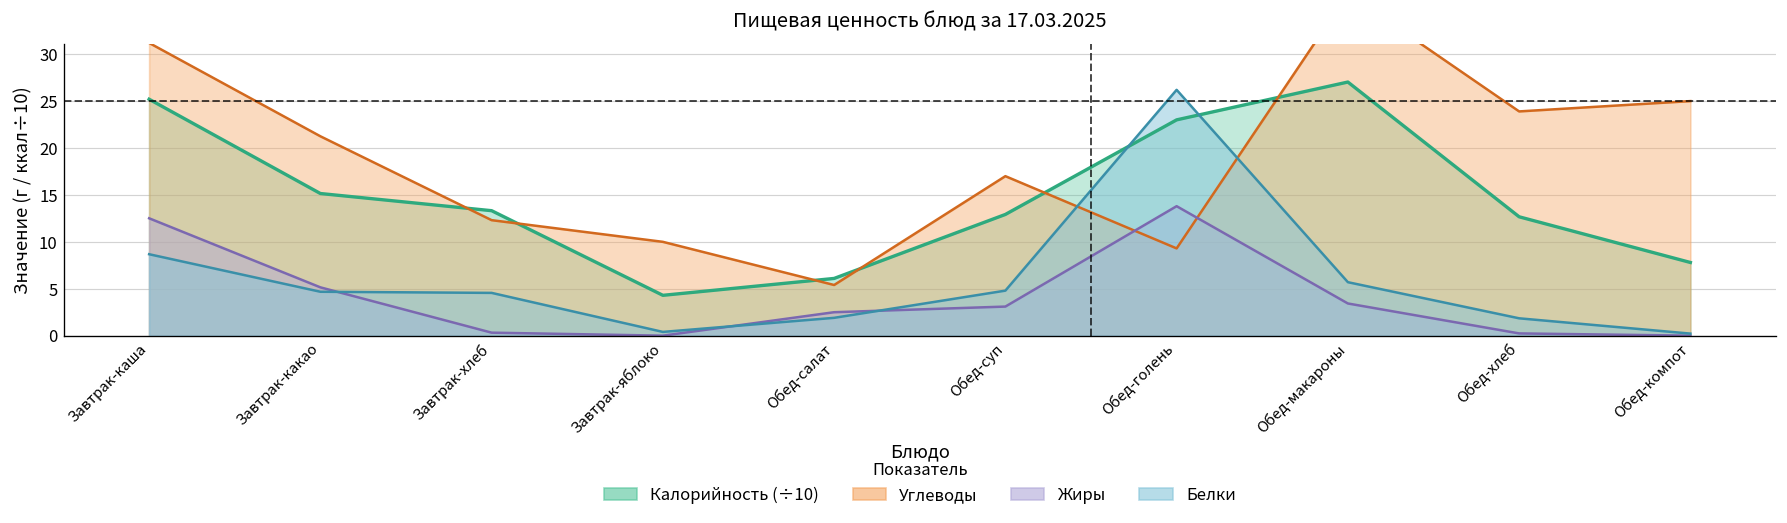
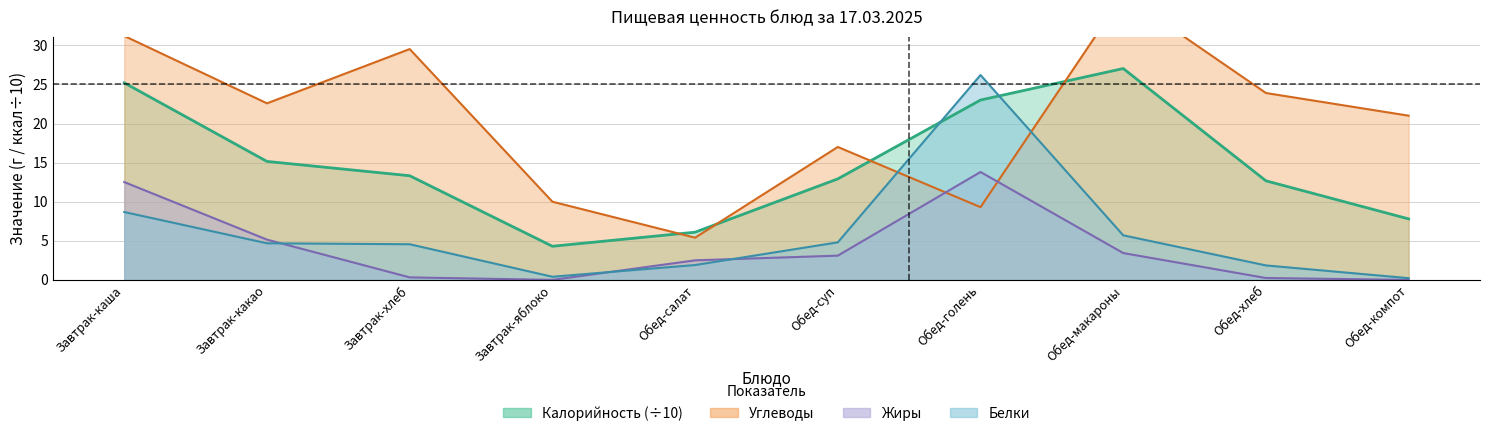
Углеводы, Завтрак-какао: 21 -> 23
Углеводы, Завтрак-хлеб: 12 -> 30
Углеводы, Обед-компот: 25 -> 21
